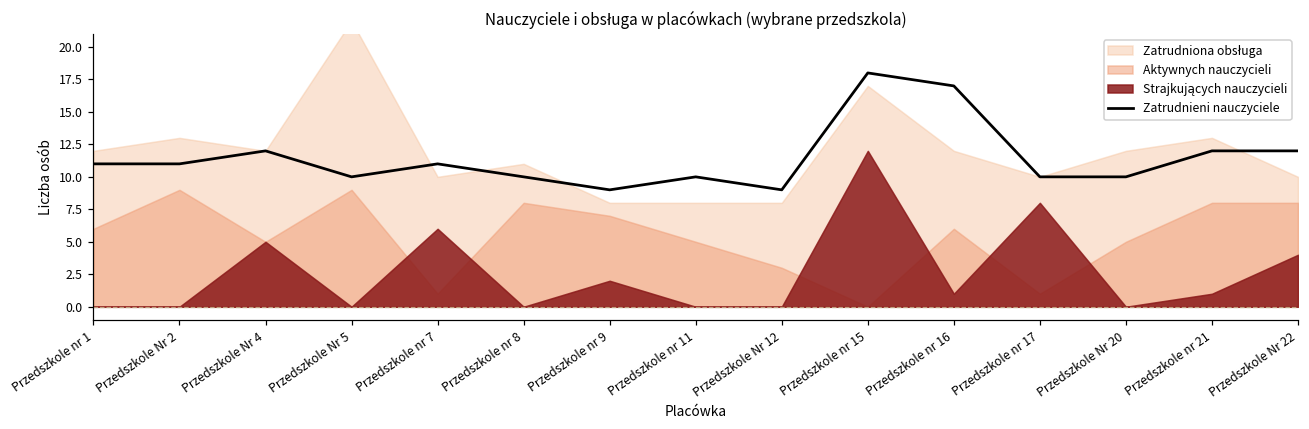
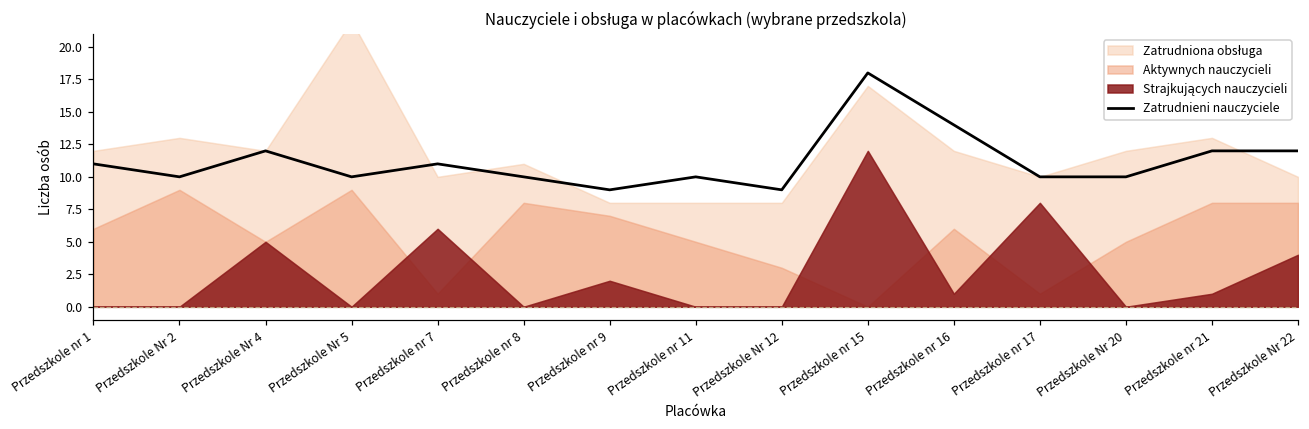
Zatrudnieni nauczyciele, Przedszkole Nr 2: 11 -> 10
Zatrudnieni nauczyciele, Przedszkole nr 16: 17 -> 14
